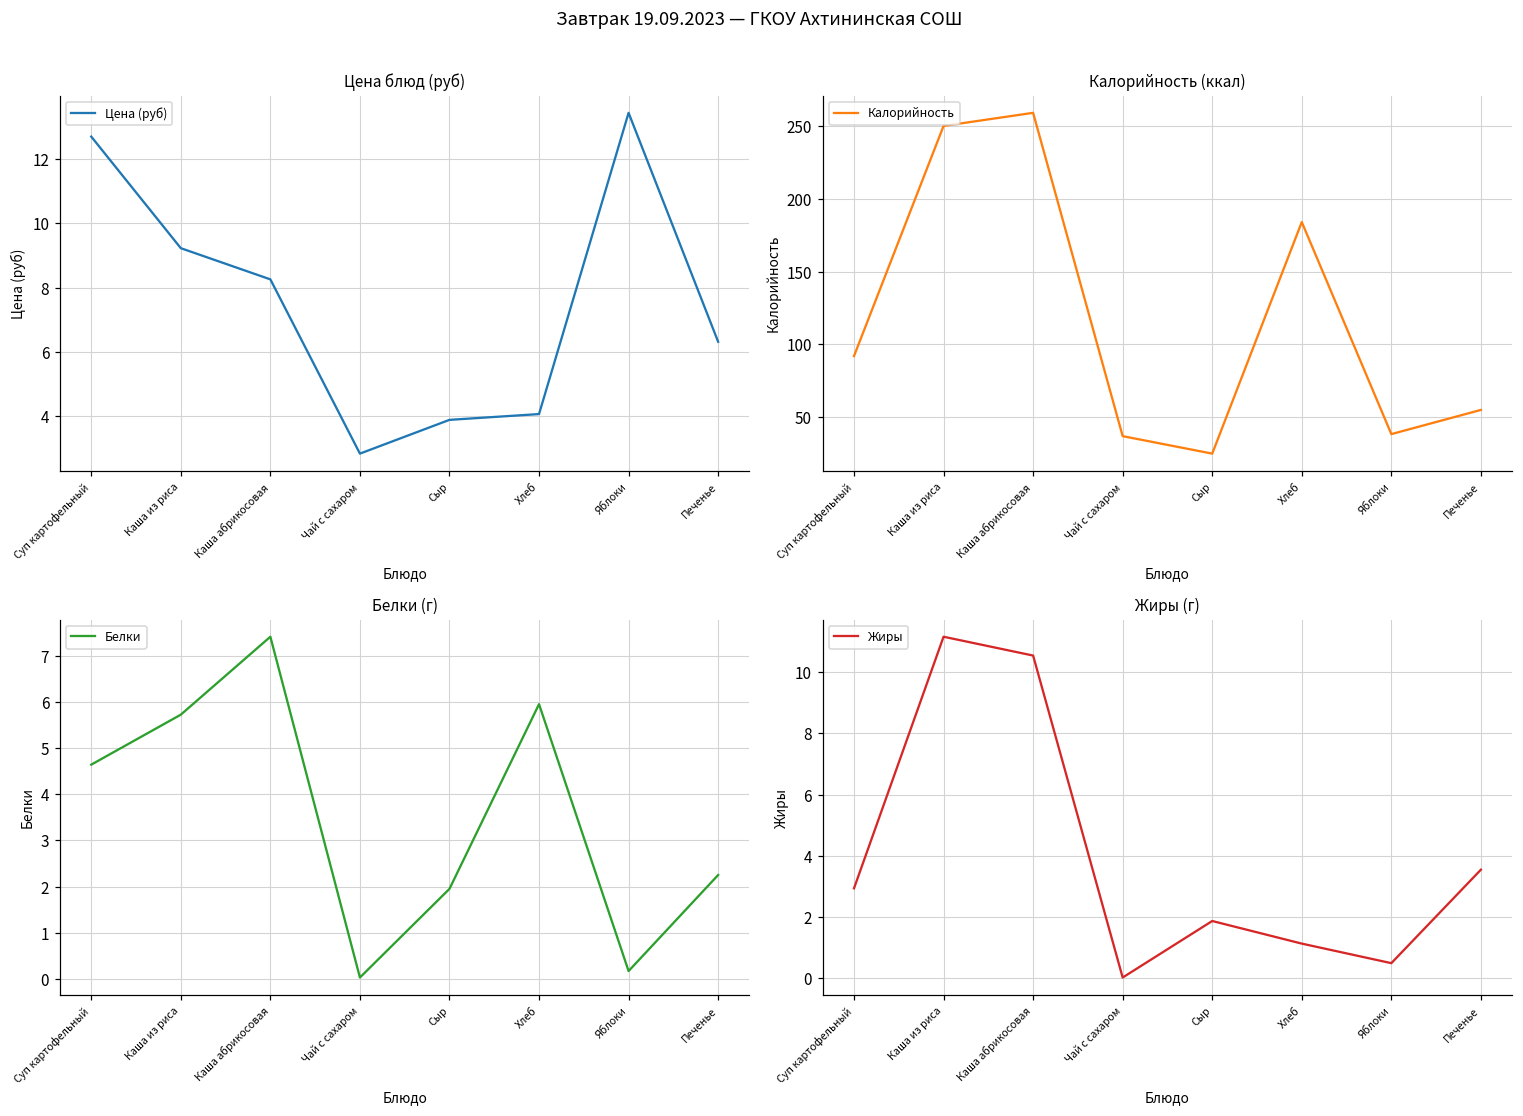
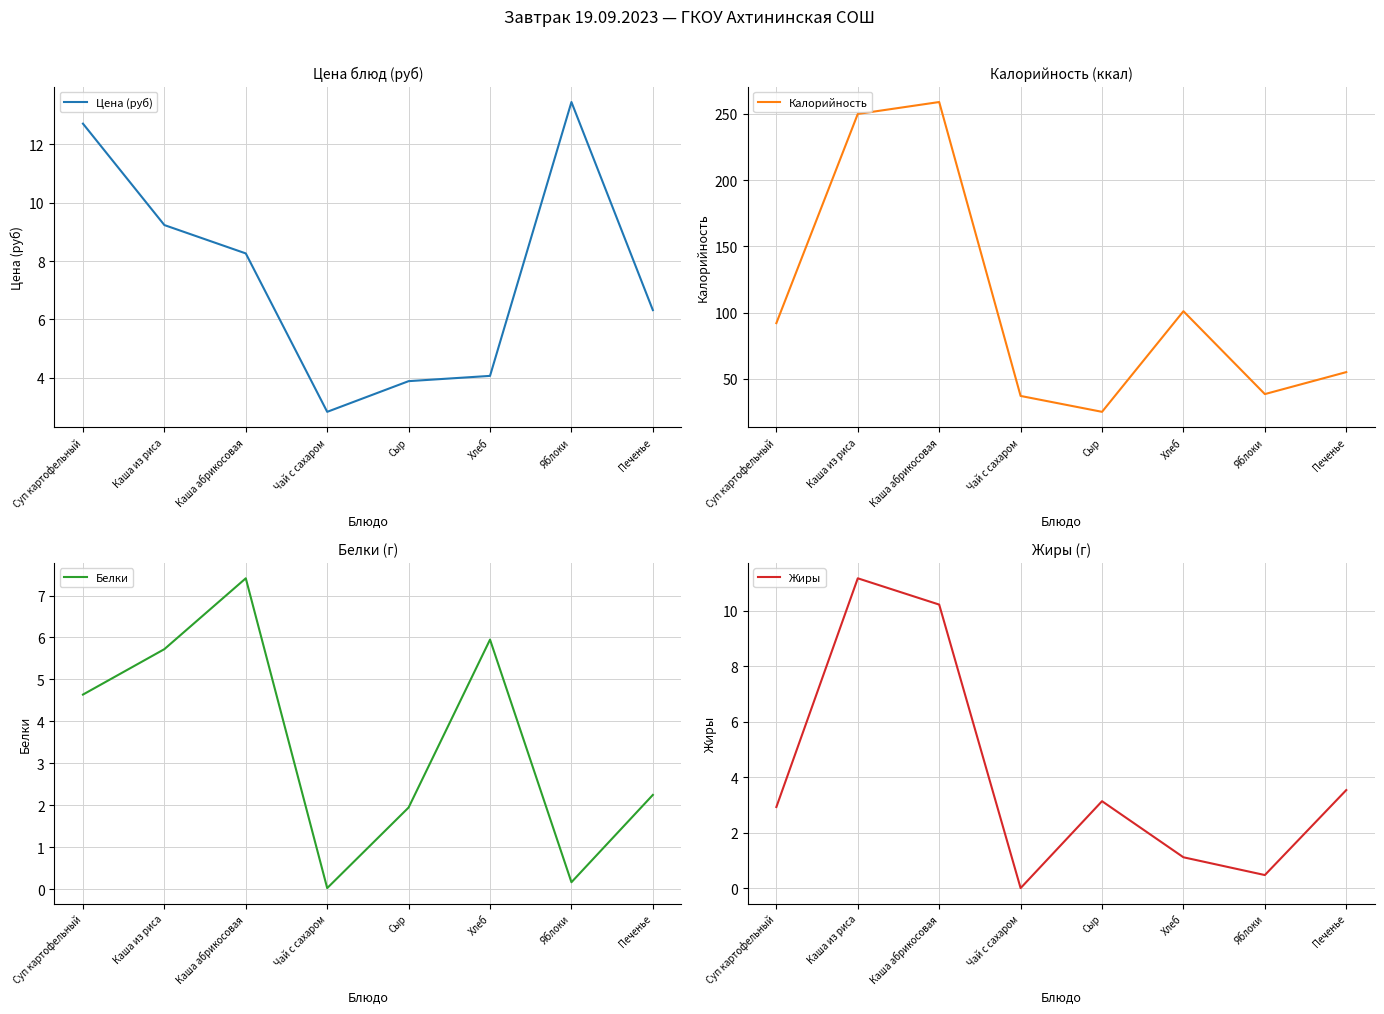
Калорийность (ккал), Хлеб: 184 -> 101
Жиры (г), Каша абрикосовая: 10.6 -> 10.2
Жиры (г), Сыр: 1.9 -> 3.1
